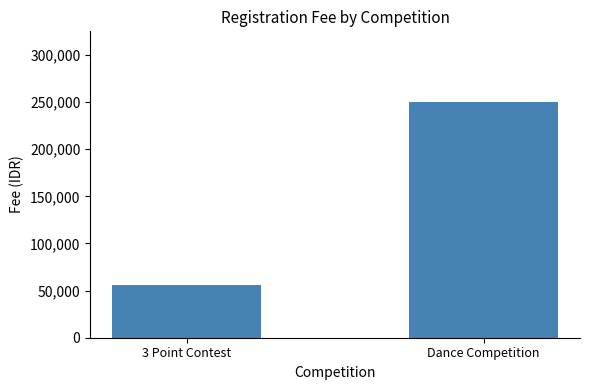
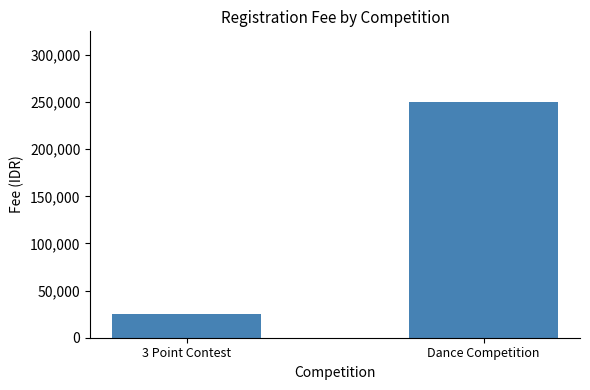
3 Point Contest: 60,000 -> 30,000
